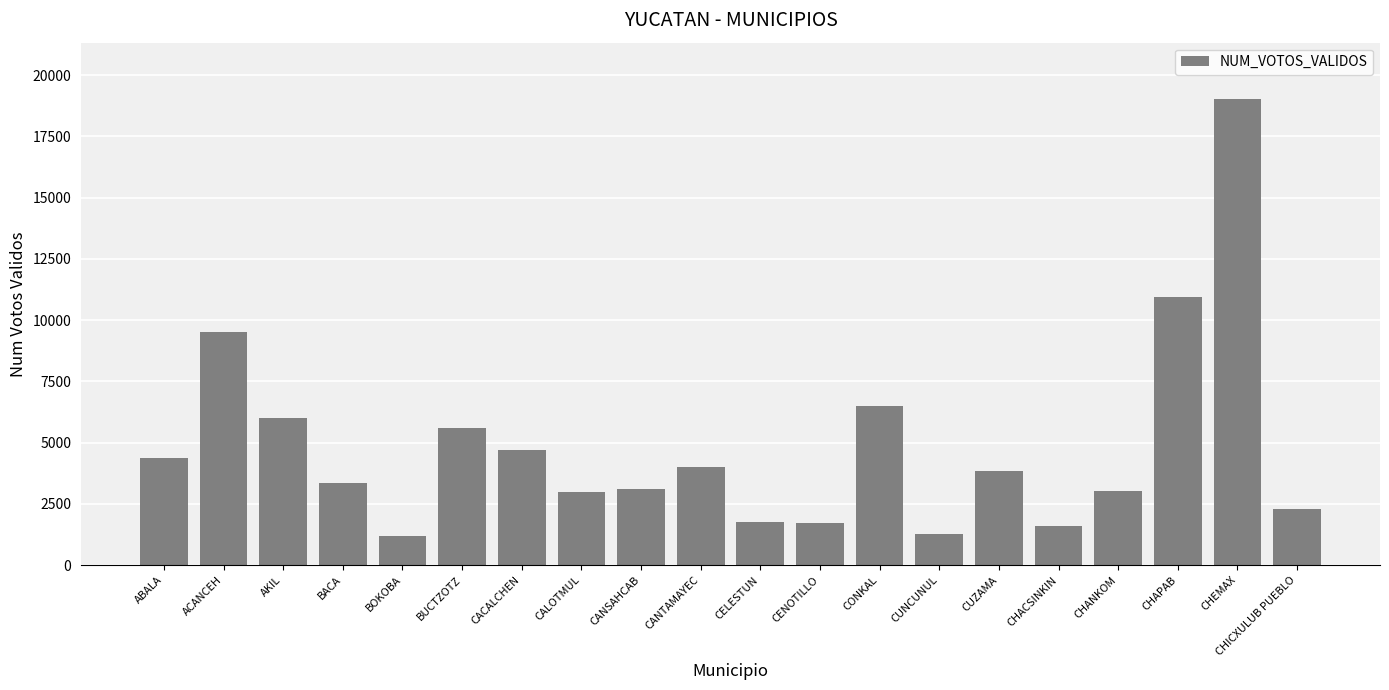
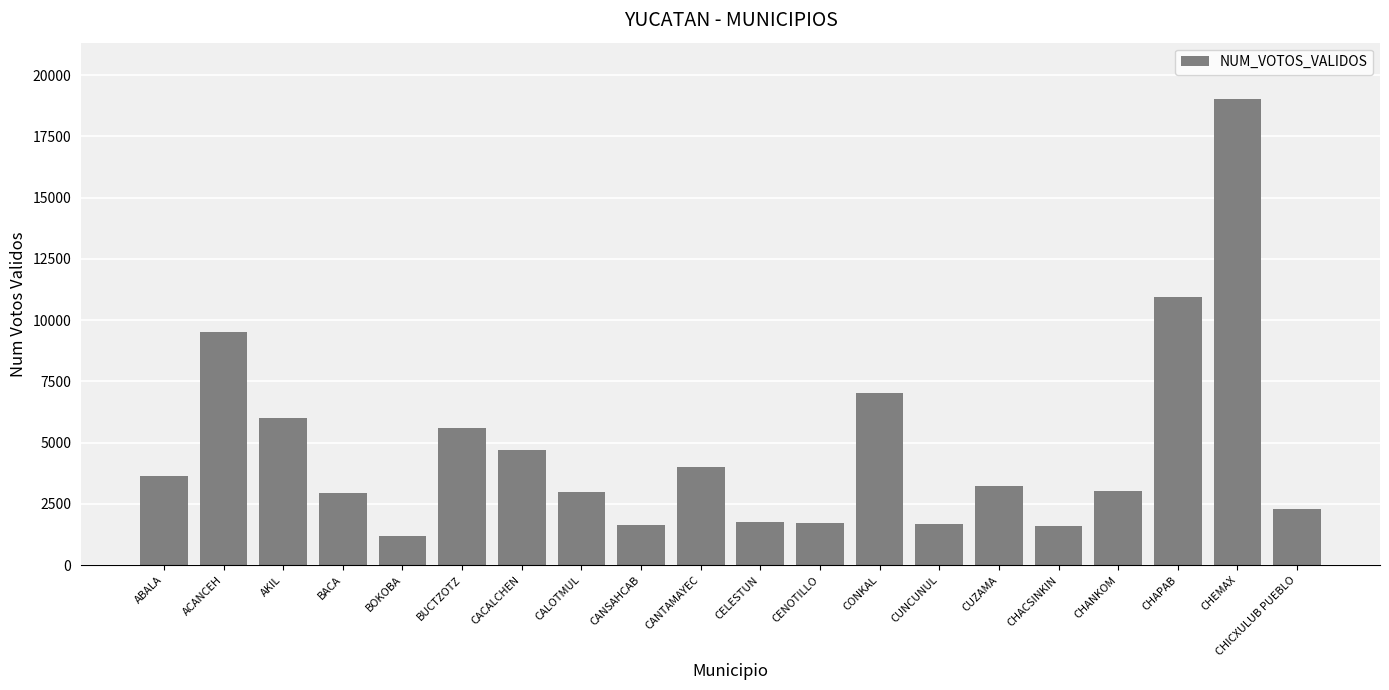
ABALA: 4400 -> 3600
BACA: 3400 -> 3000
CANSAHCAB: 3100 -> 1700
CONKAL: 6500 -> 7000
CUNCUNUL: 1300 -> 1700
CUZAMA: 3800 -> 3200
